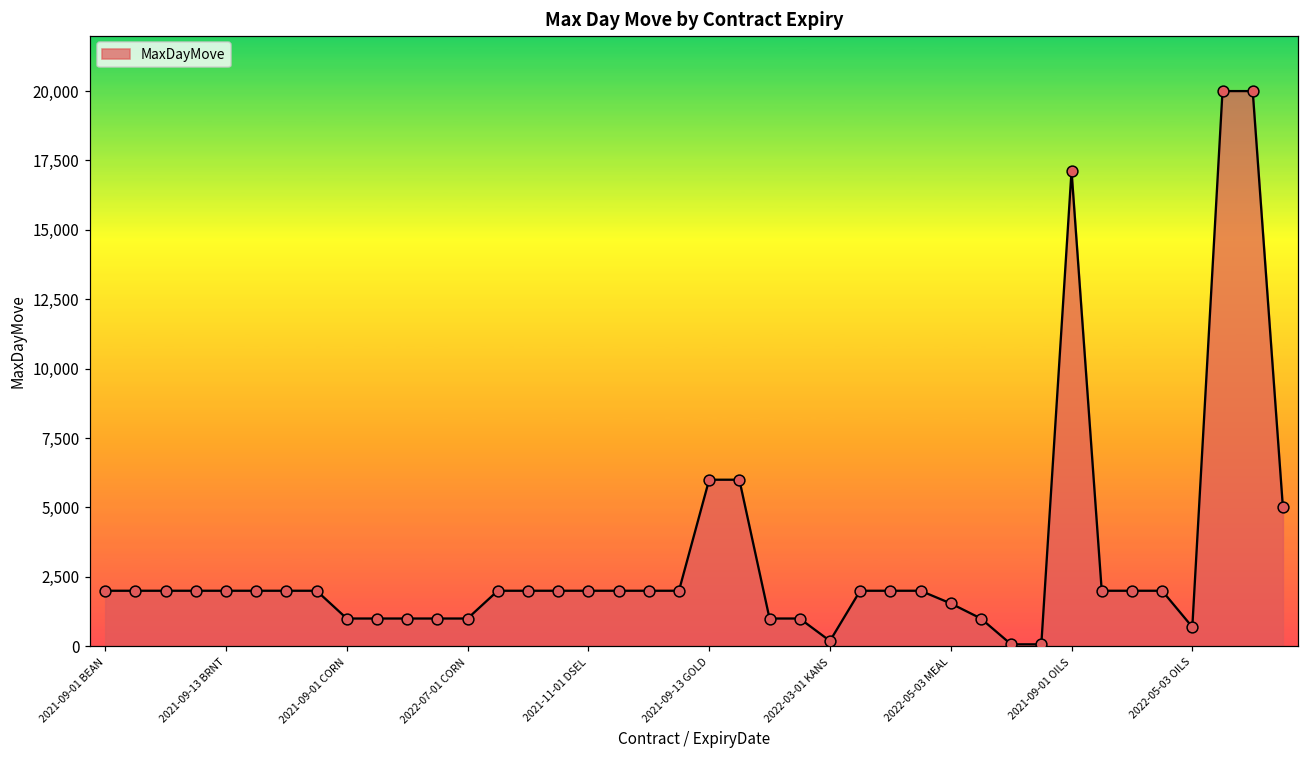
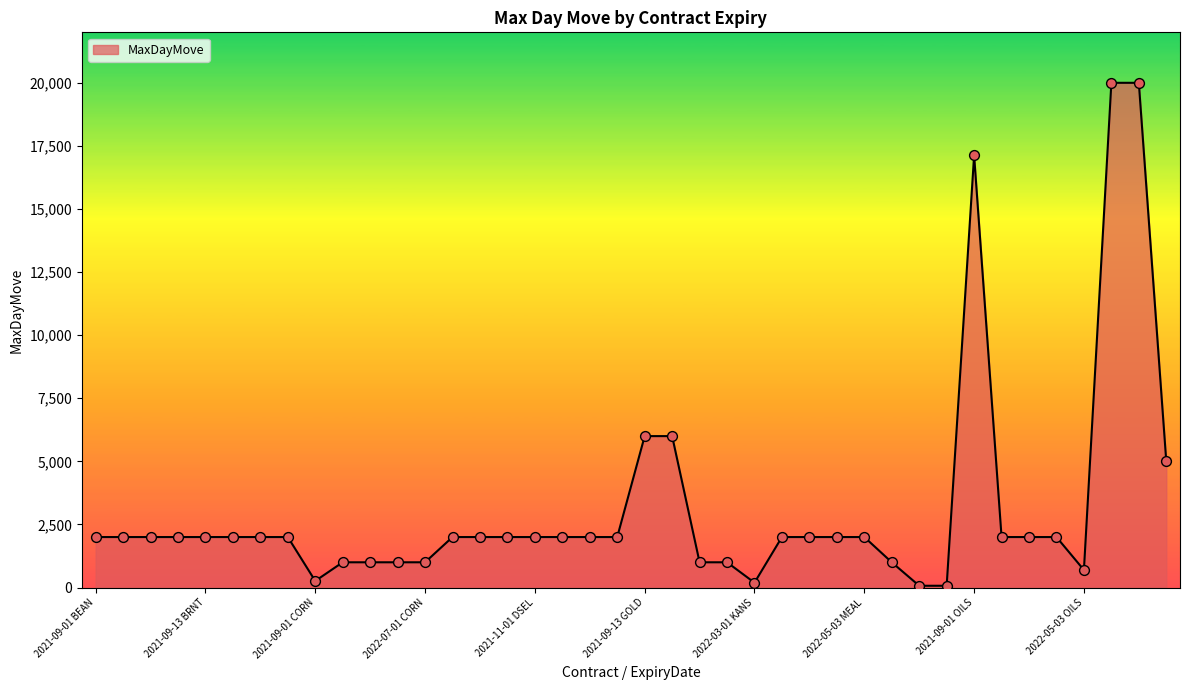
2021-09-01 CORN: 1,000 -> 300
2022-05-03 MEAL: 1,500 -> 2,000
